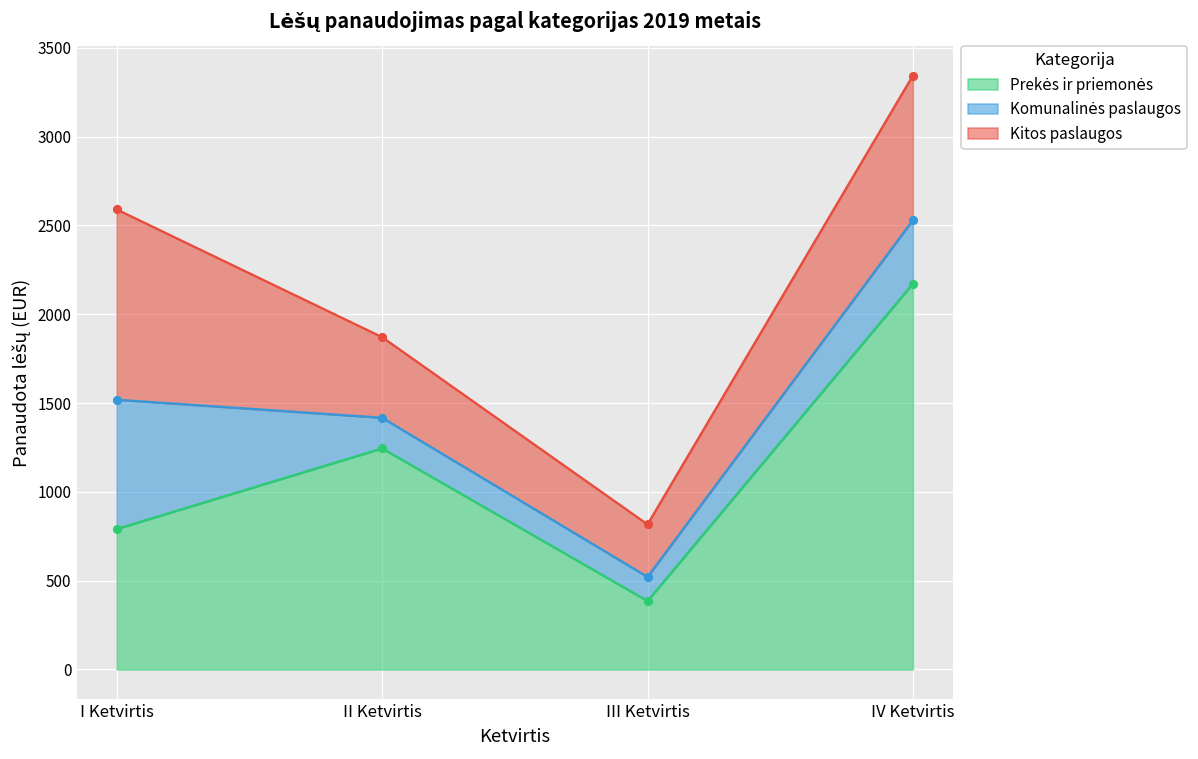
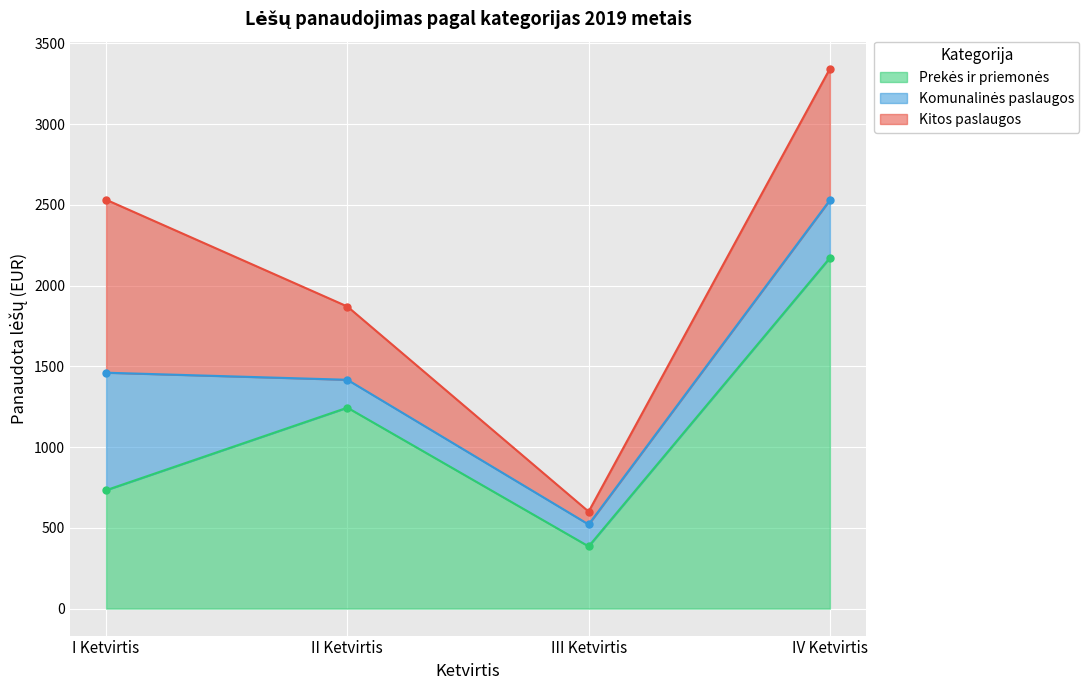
Prekės ir priemonės, I Ketvirtis: 790 -> 730
Kitos paslaugos, III Ketvirtis: 300 -> 80
